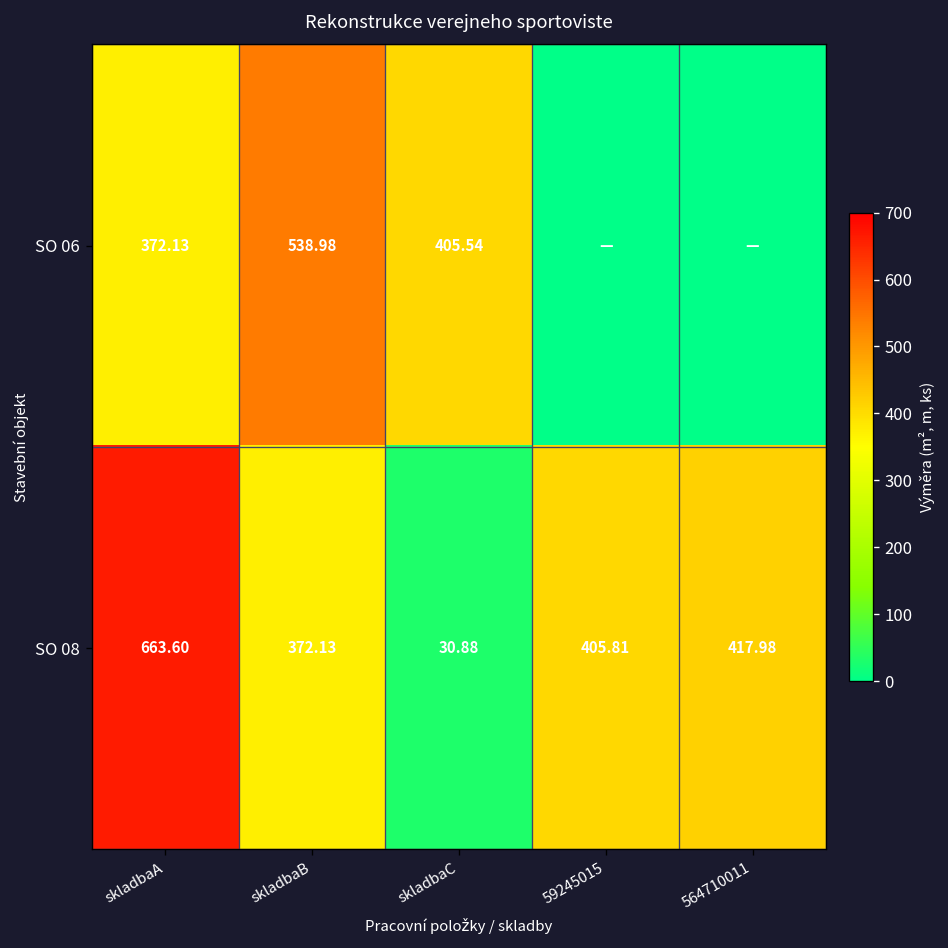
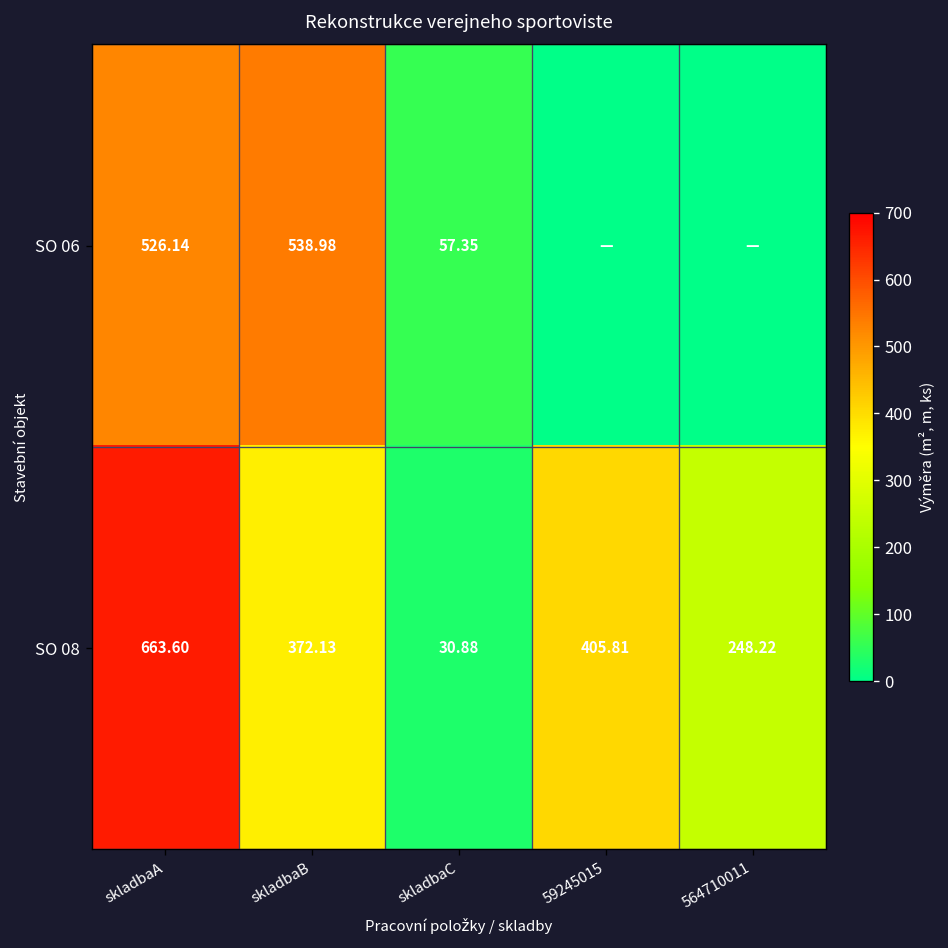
SO 06, skladbaA: 372.13 -> 526.14
SO 06, skladbaC: 405.54 -> 57.35
SO 08, 564710011: 417.98 -> 248.22
